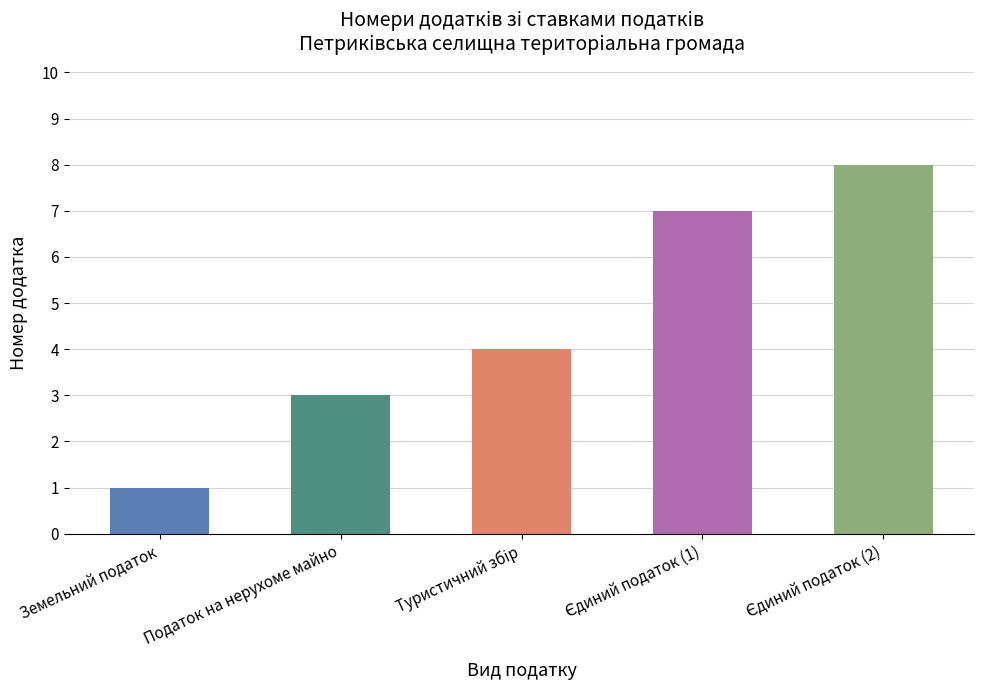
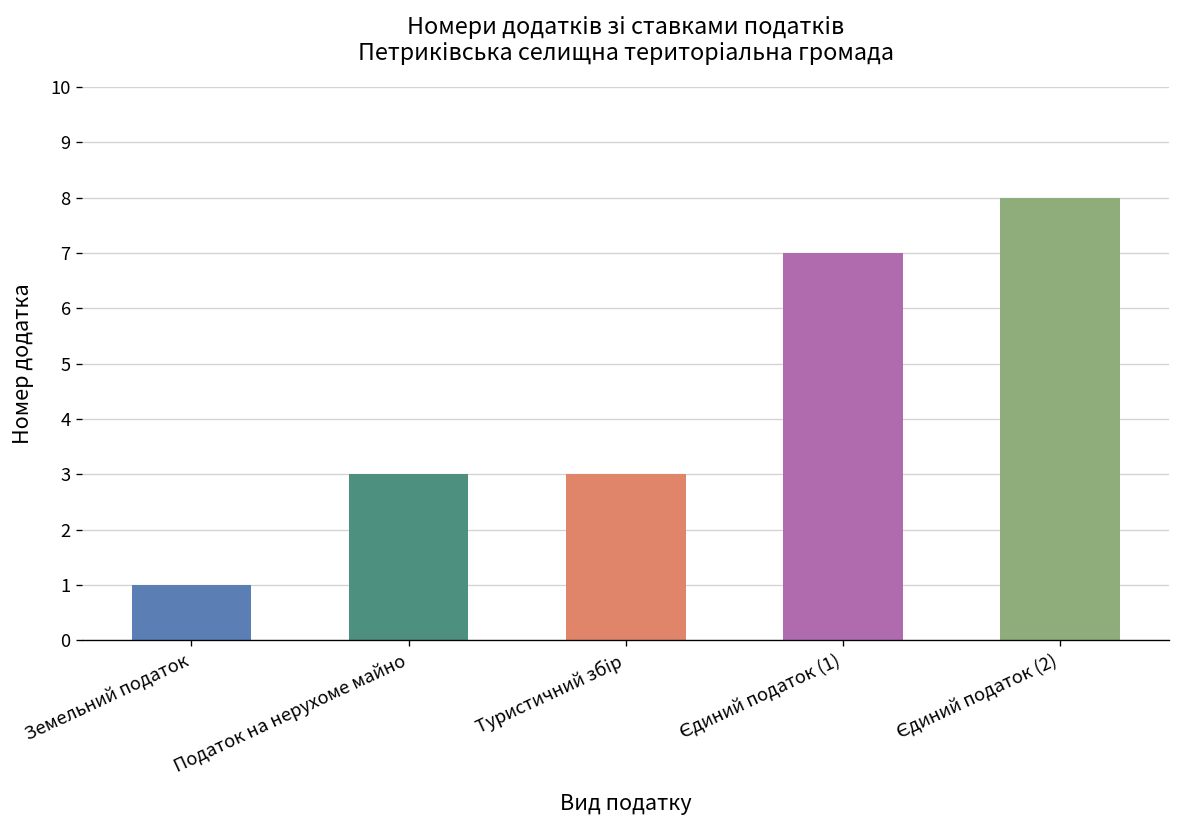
Туристичний збір: 4 -> 3
